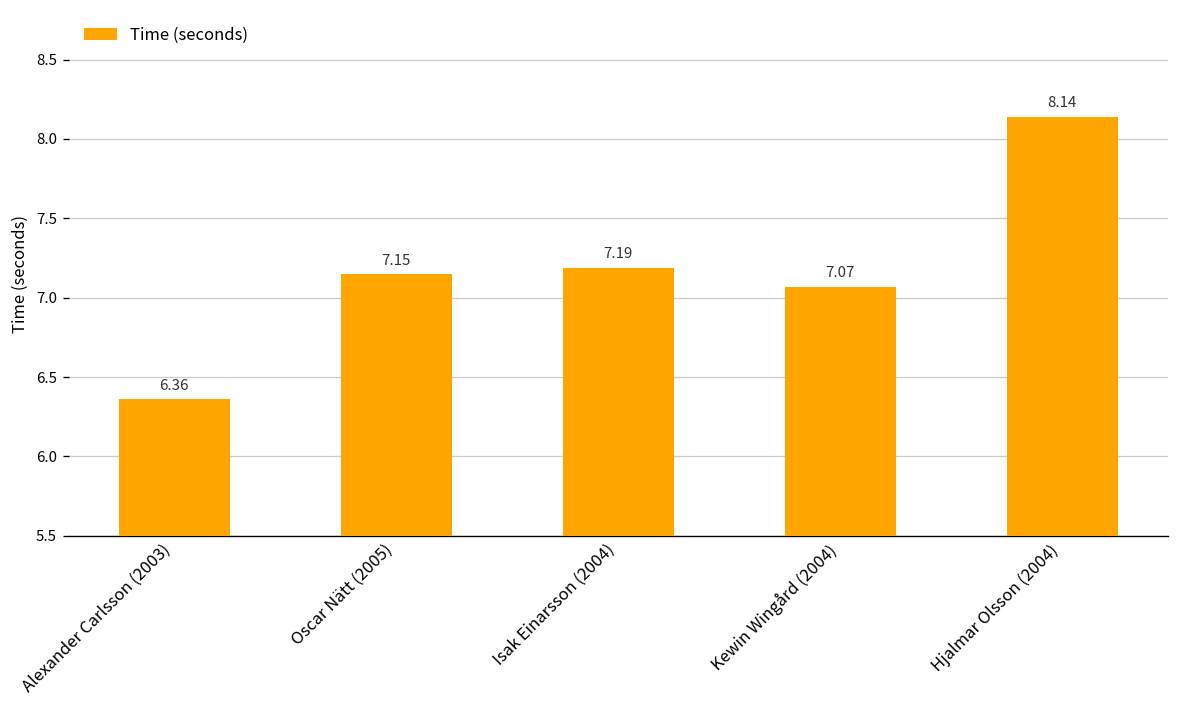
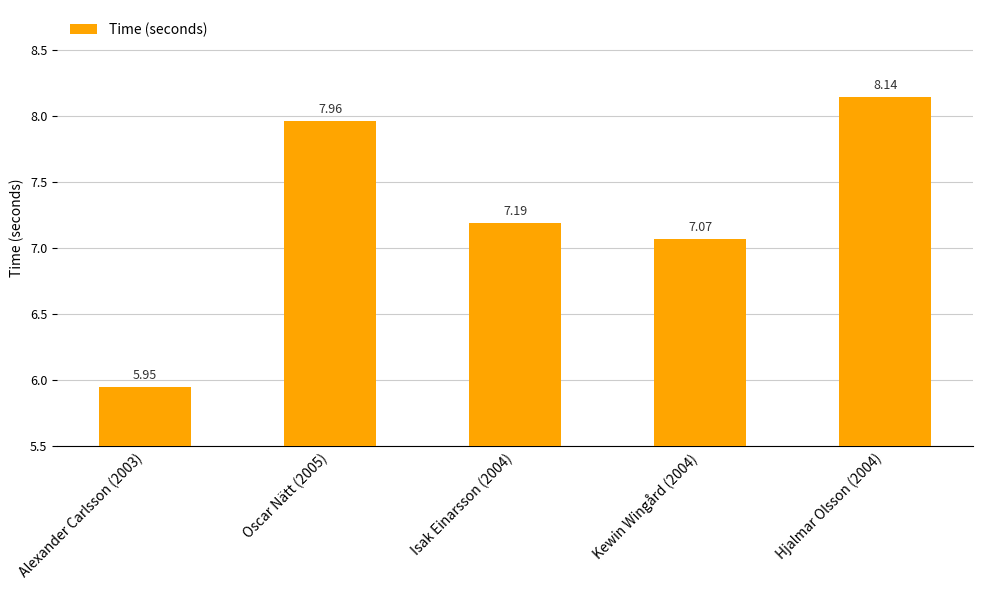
Alexander Carlsson (2003): 6.36 -> 5.95
Oscar Nätt (2005): 7.15 -> 7.96
